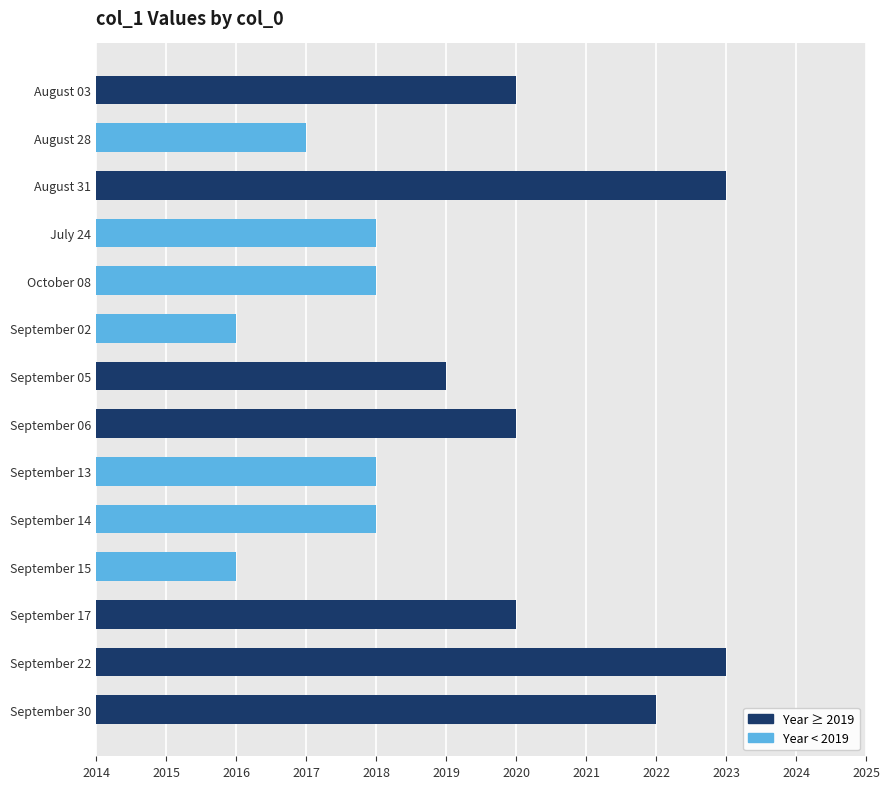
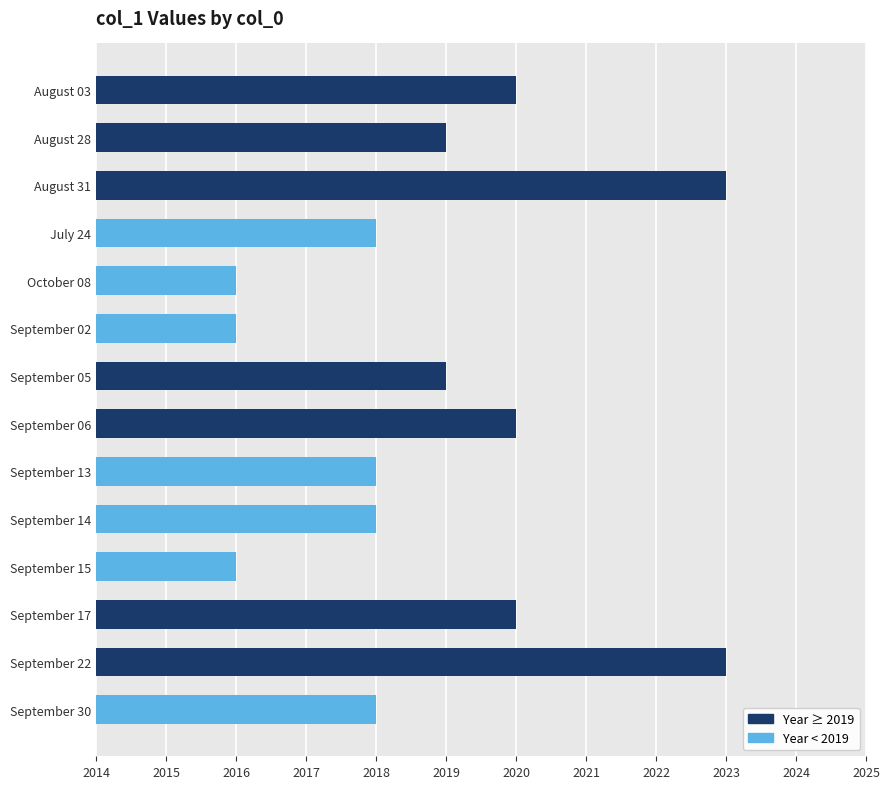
August 28: 2017 -> 2019
October 08: 2018 -> 2016
September 30: 2022 -> 2018
